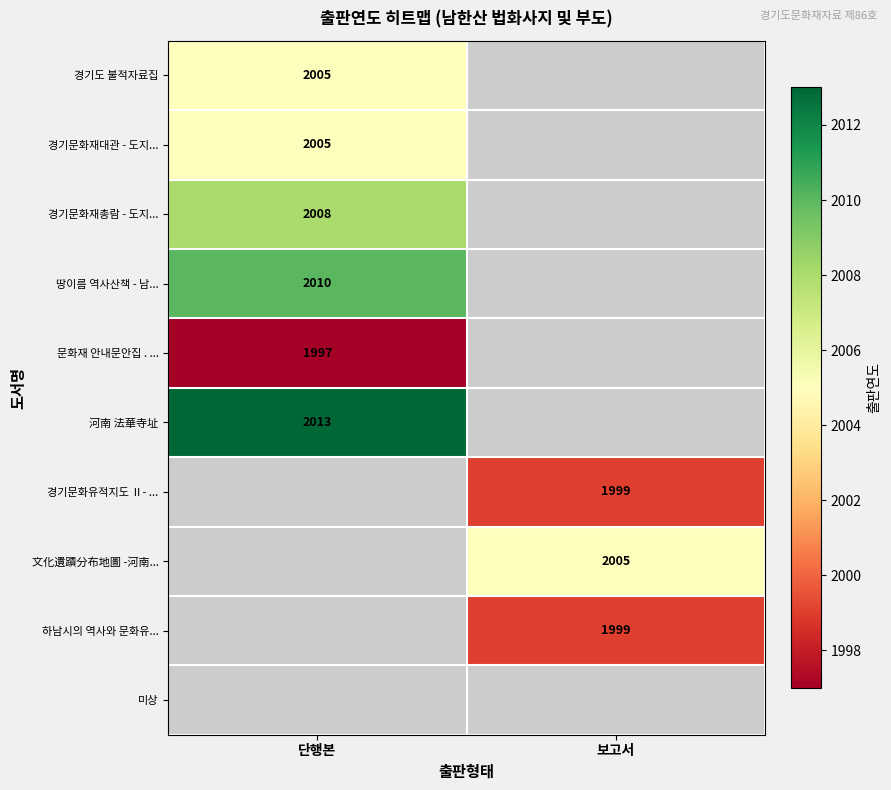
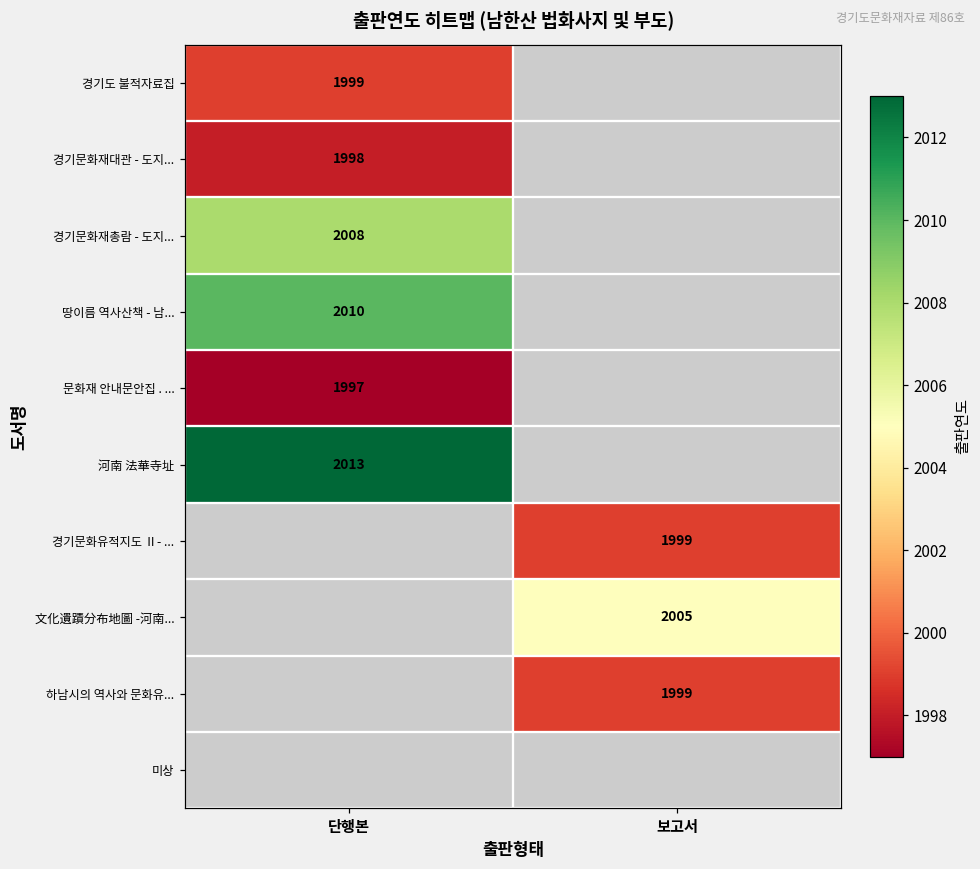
경기도 불적자료집, 단행본: 2005 -> 1999
경기문화재대관 - 도지..., 단행본: 2005 -> 1998
